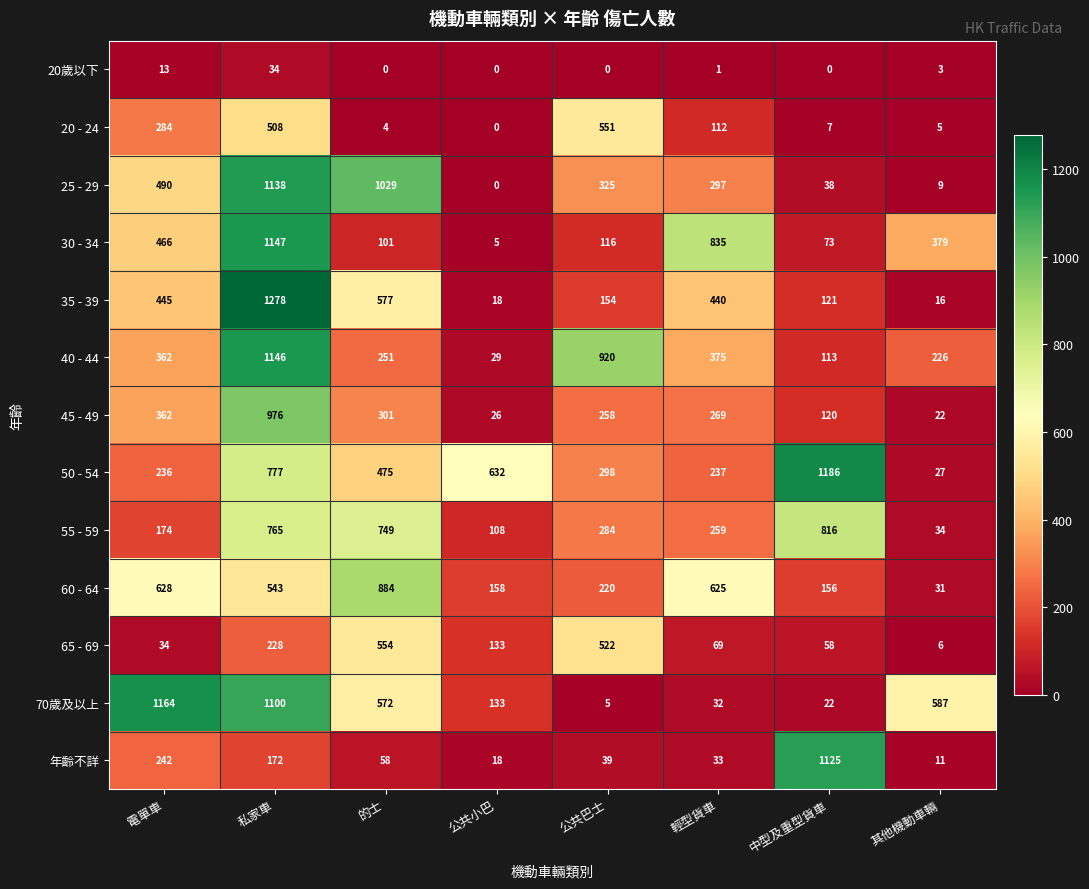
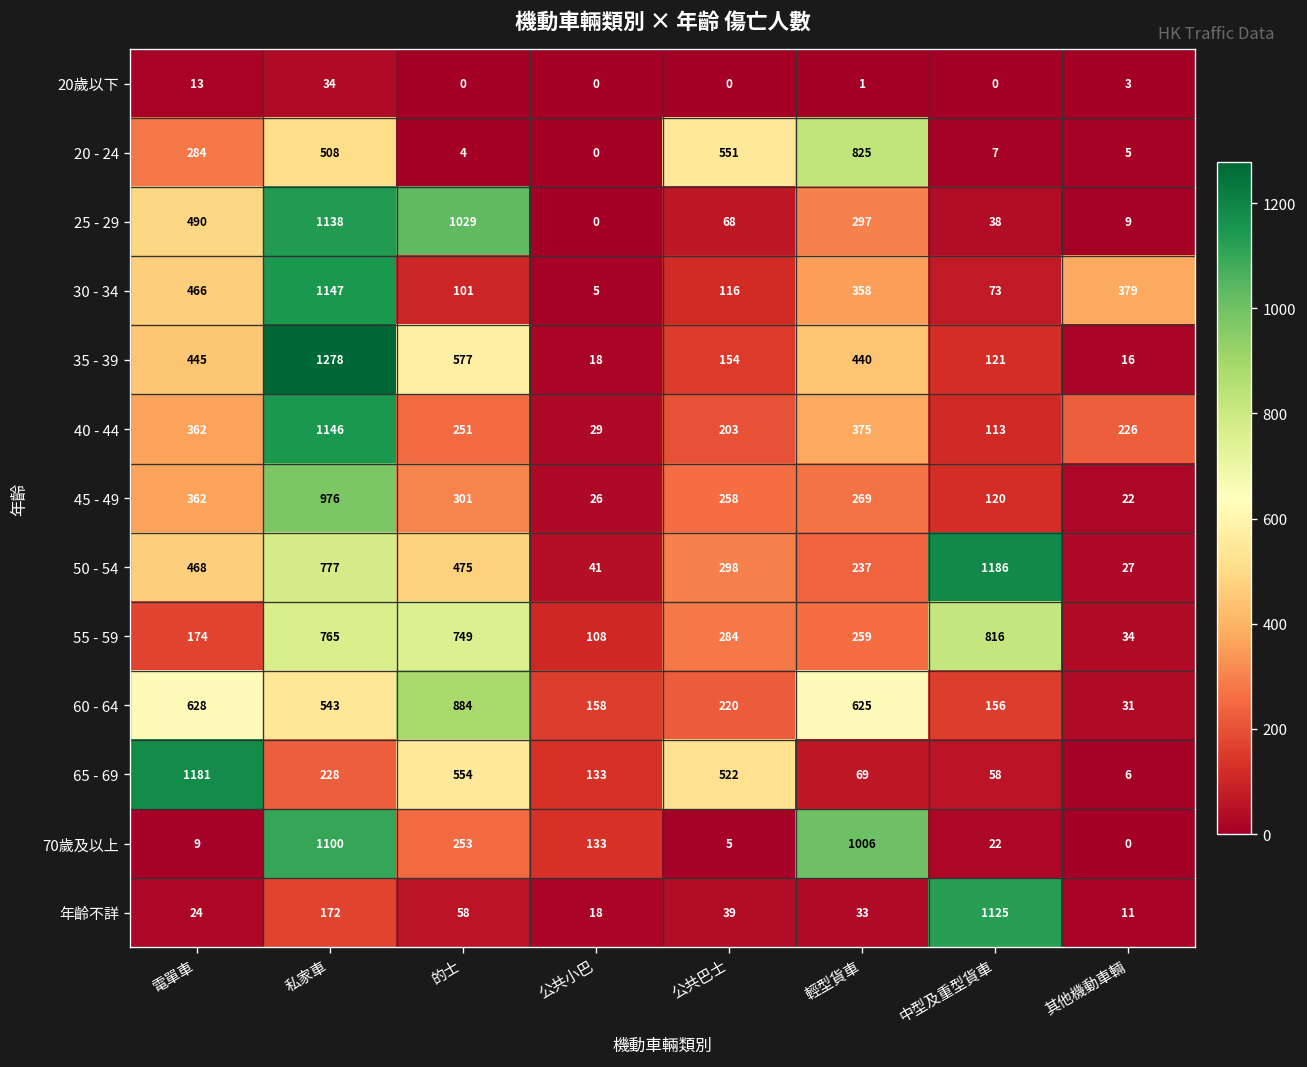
20 - 24, 輕型貨車: 112 -> 825
25 - 29, 公共巴士: 325 -> 68
30 - 34, 輕型貨車: 835 -> 358
40 - 44, 公共巴士: 920 -> 203
50 - 54, 電單車: 236 -> 468
50 - 54, 公共小巴: 632 -> 41
65 - 69, 電單車: 34 -> 1181
70歲及以上, 電單車: 1164 -> 9
70歲及以上, 的士: 572 -> 253
70歲及以上, 輕型貨車: 32 -> 1006
70歲及以上, 其他機動車輛: 587 -> 0
年齡不詳, 電單車: 242 -> 24
